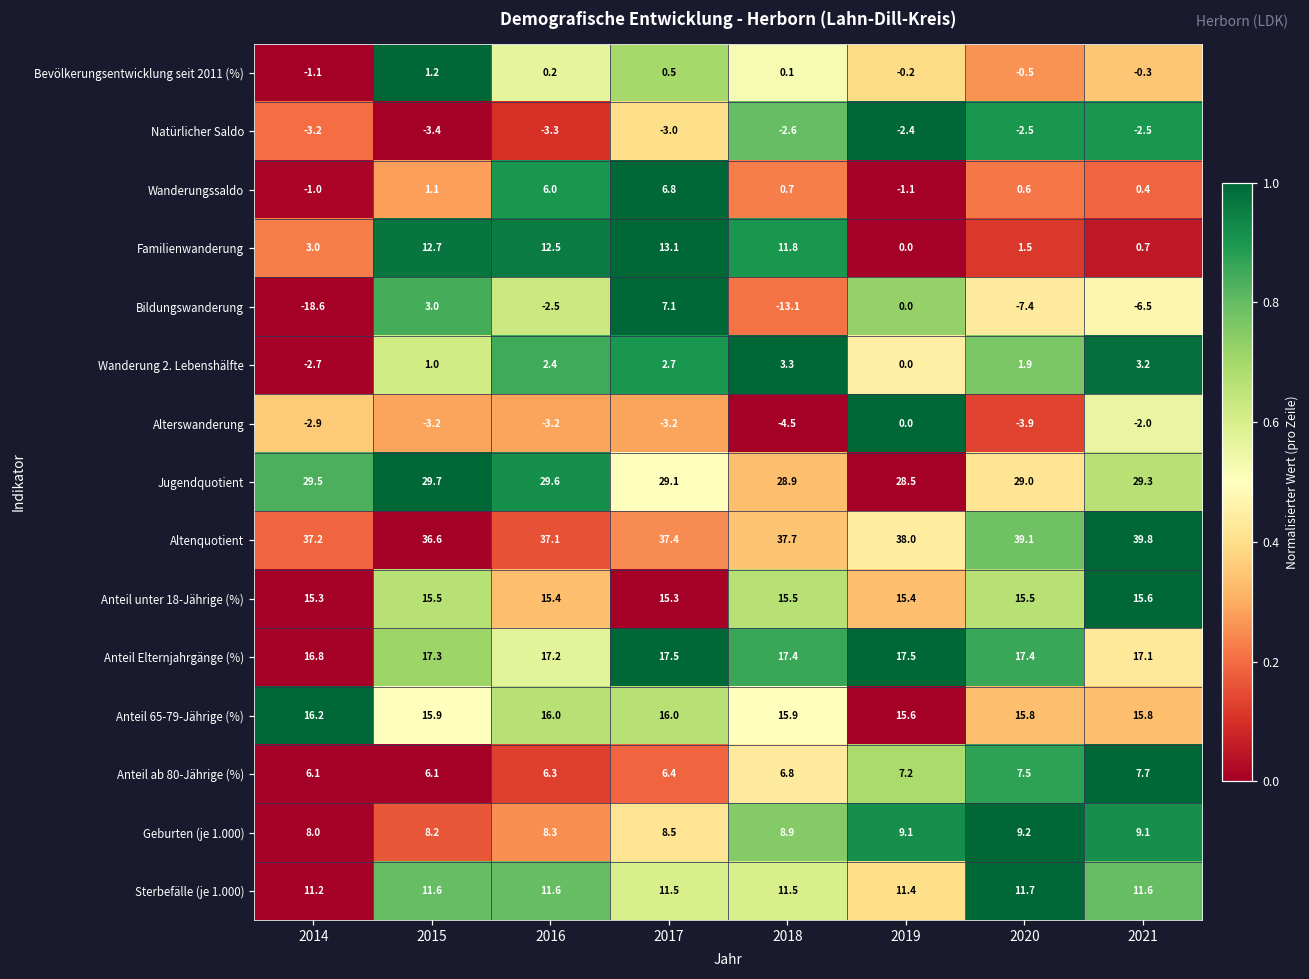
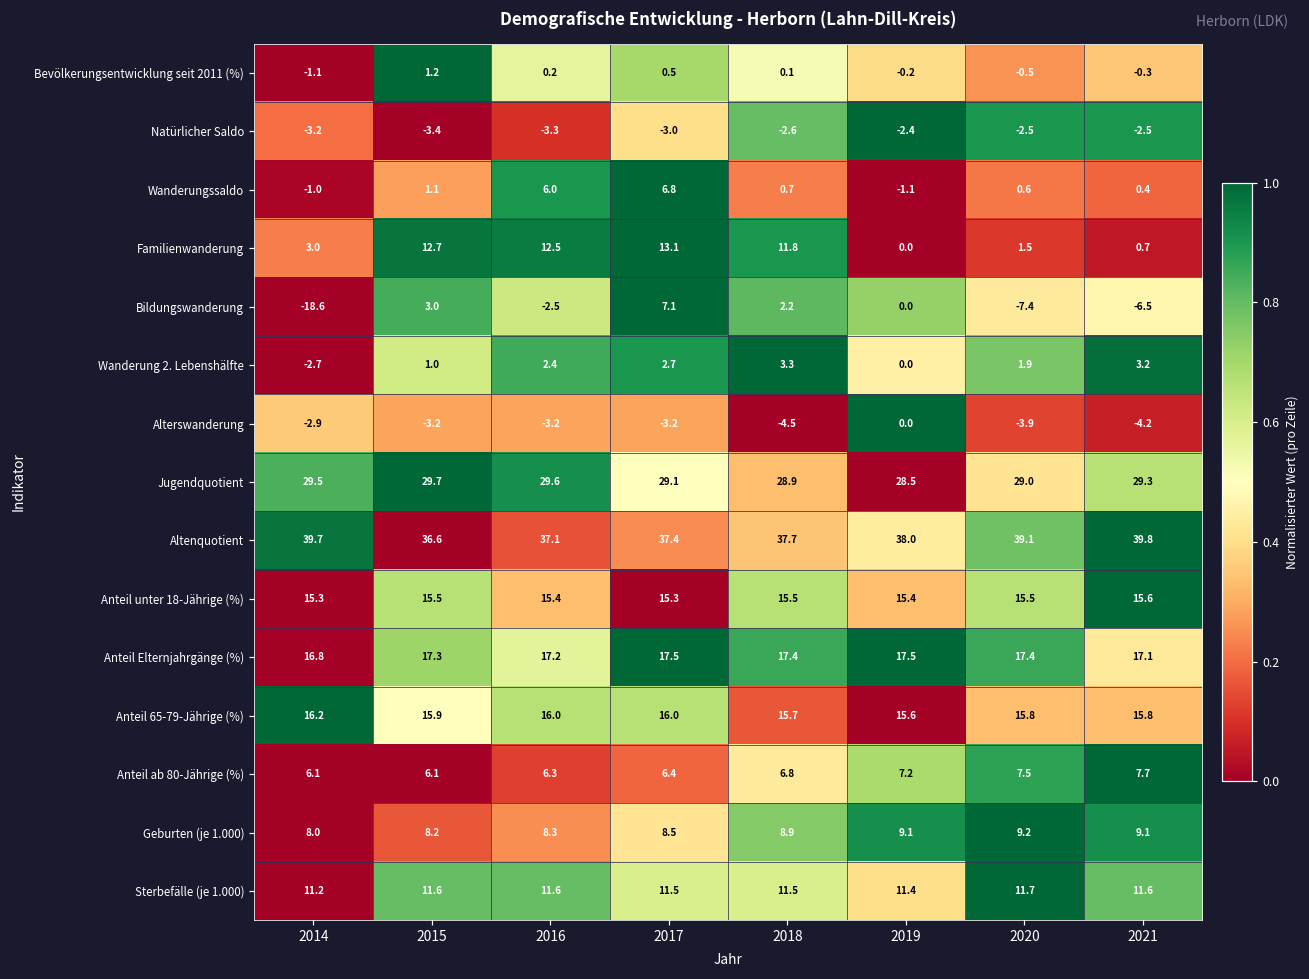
Bildungswanderung, 2018: -13.1 -> 2.2
Alterswanderung, 2021: -2.0 -> -4.2
Altenquotient, 2014: 37.2 -> 39.7
Anteil 65-79-Jährige (%), 2018: 15.9 -> 15.7
